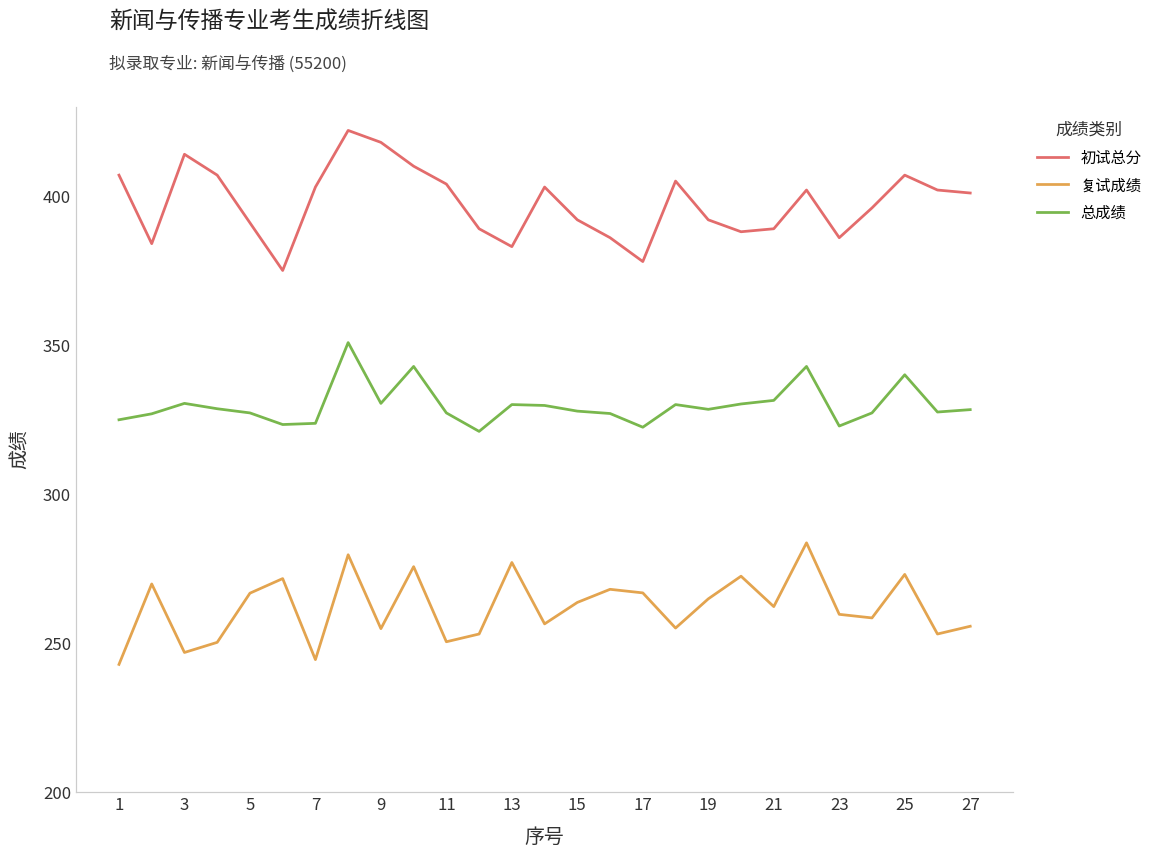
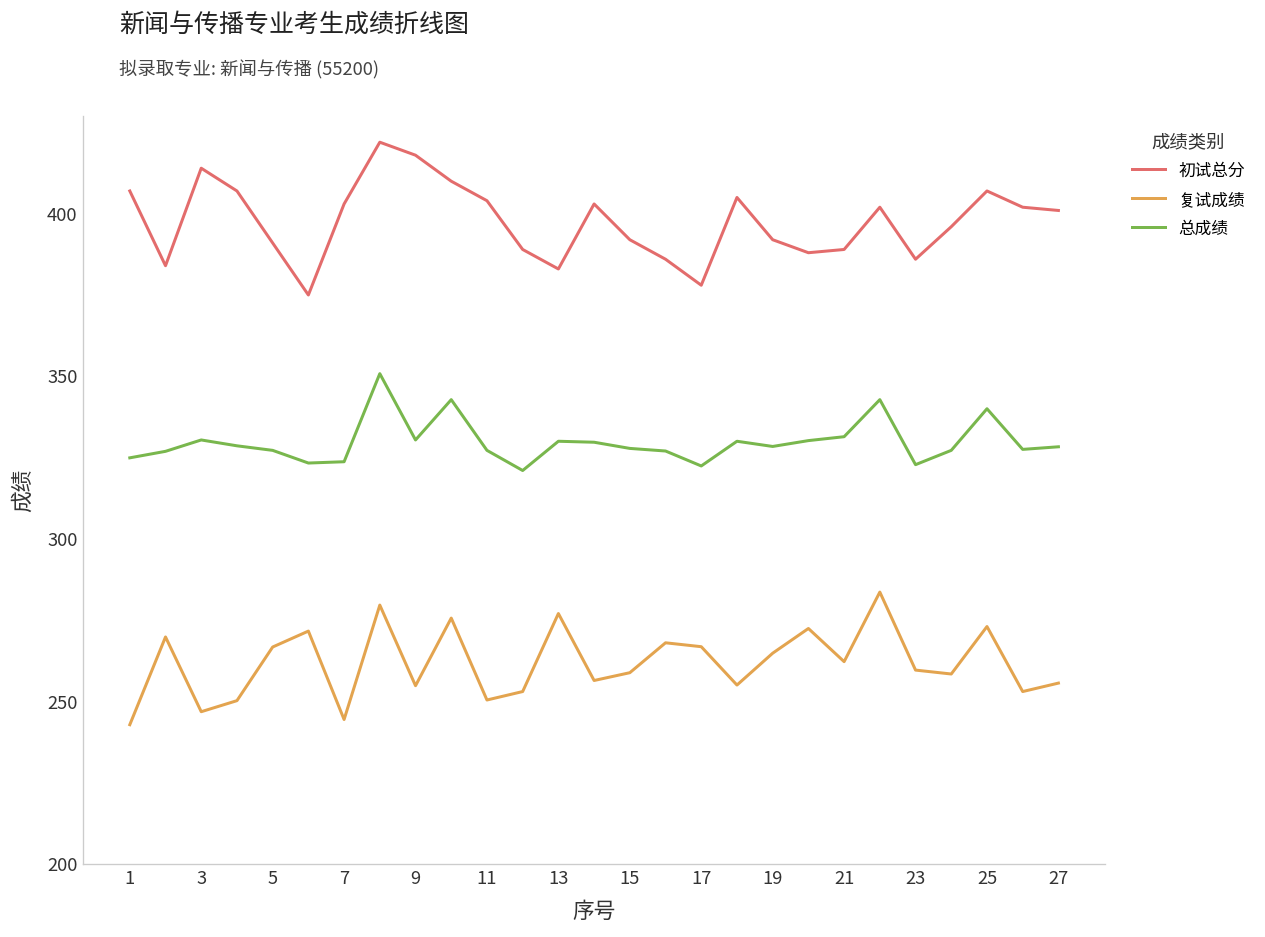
复试成绩, 15: 264 -> 259
